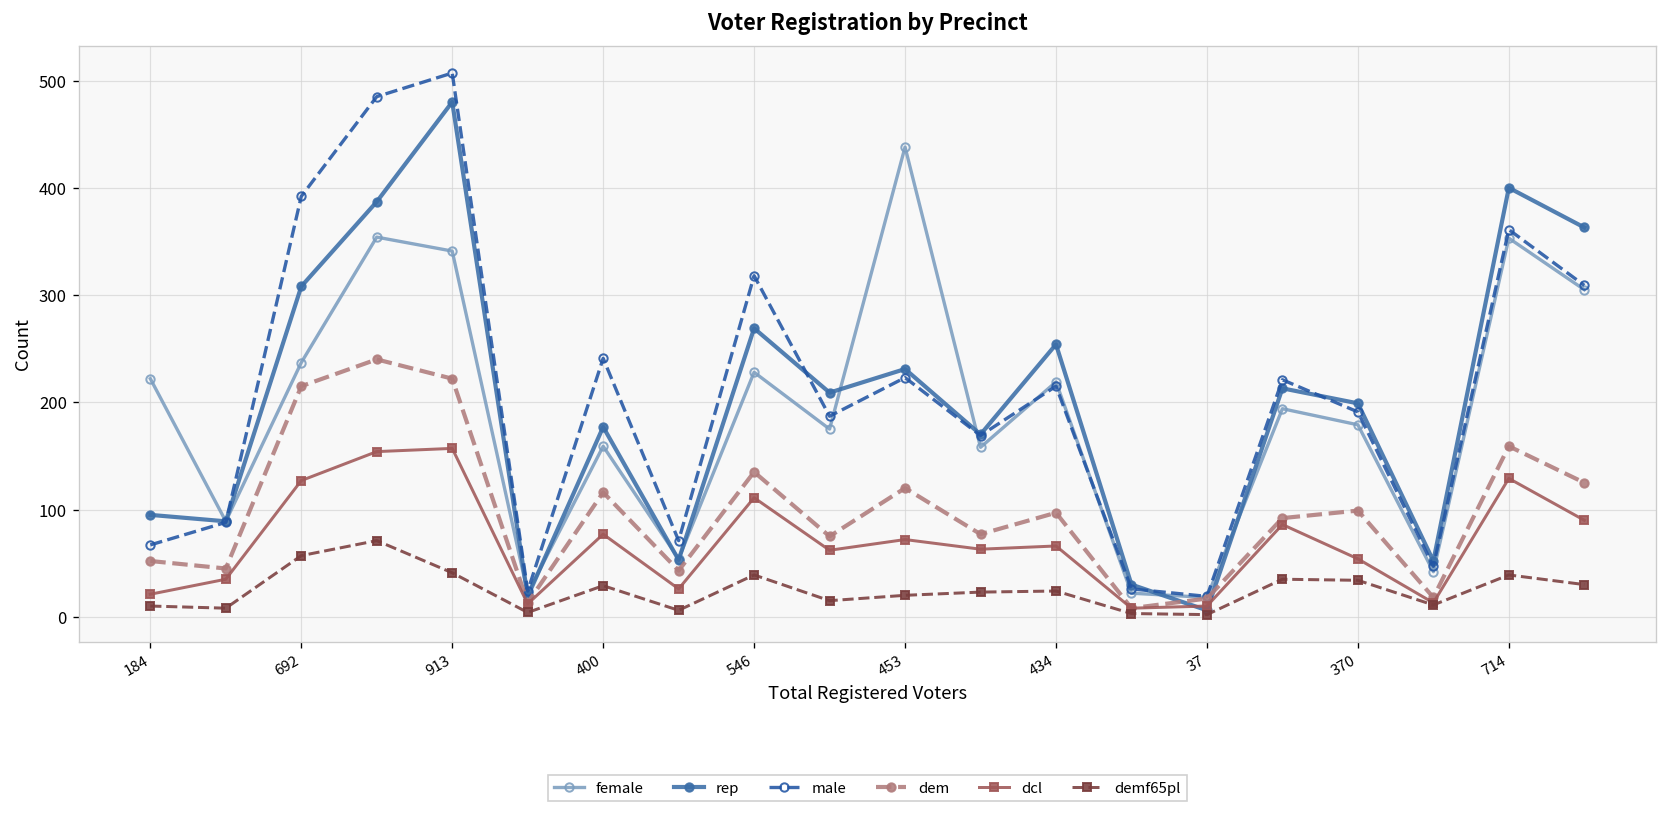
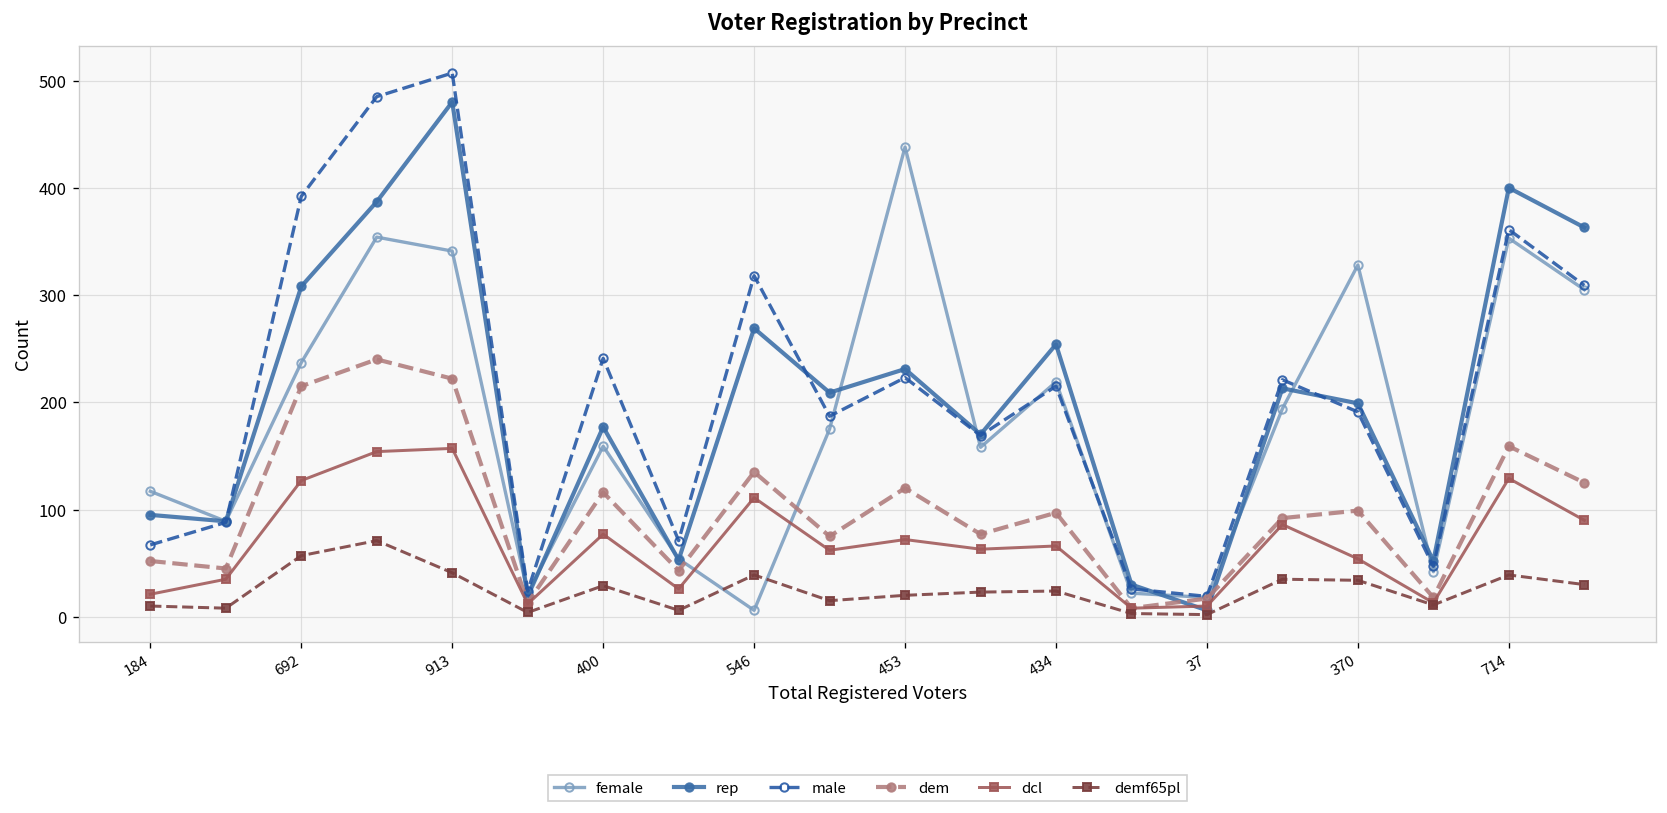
female, 184: 220 -> 120
female, 546: 230 -> 10
female, 370: 180 -> 330
